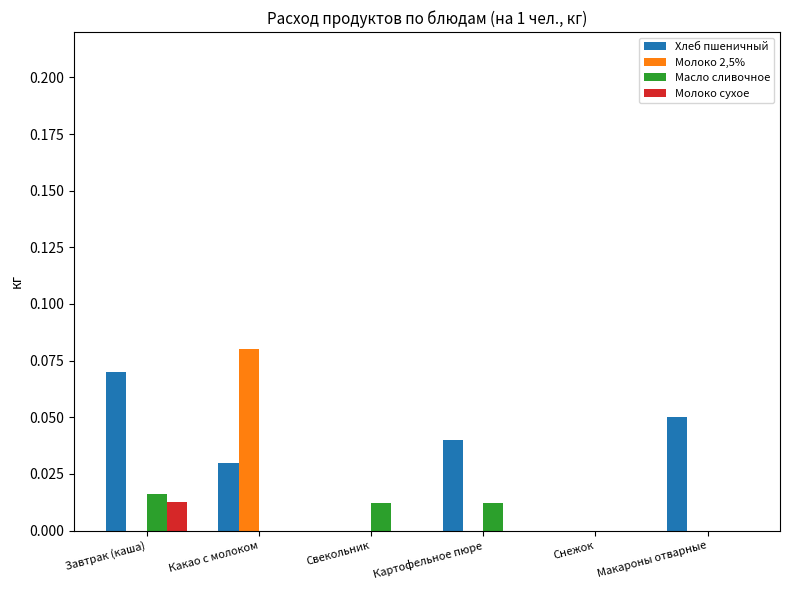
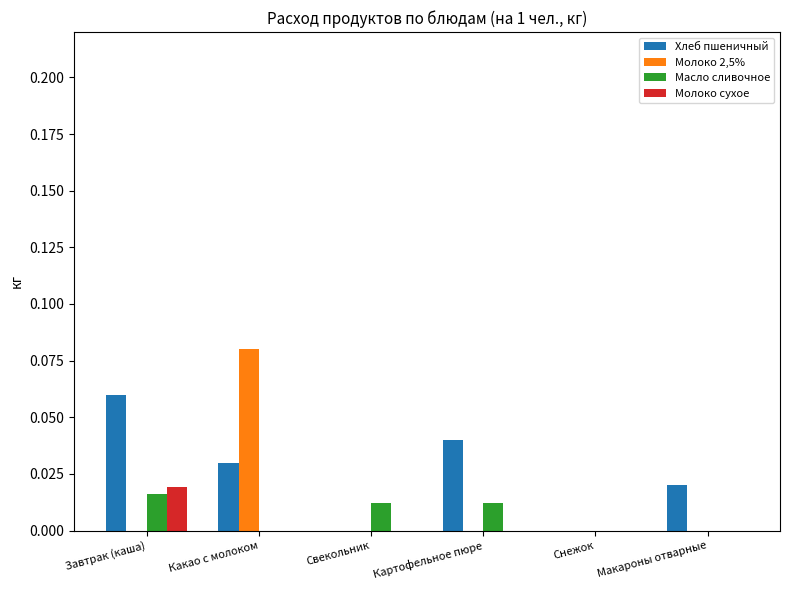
Хлеб пшеничный, Завтрак (каша): 0.07 -> 0.06
Молоко сухое, Завтрак (каша): 0.012 -> 0.019
Хлеб пшеничный, Макароны отварные: 0.05 -> 0.02
